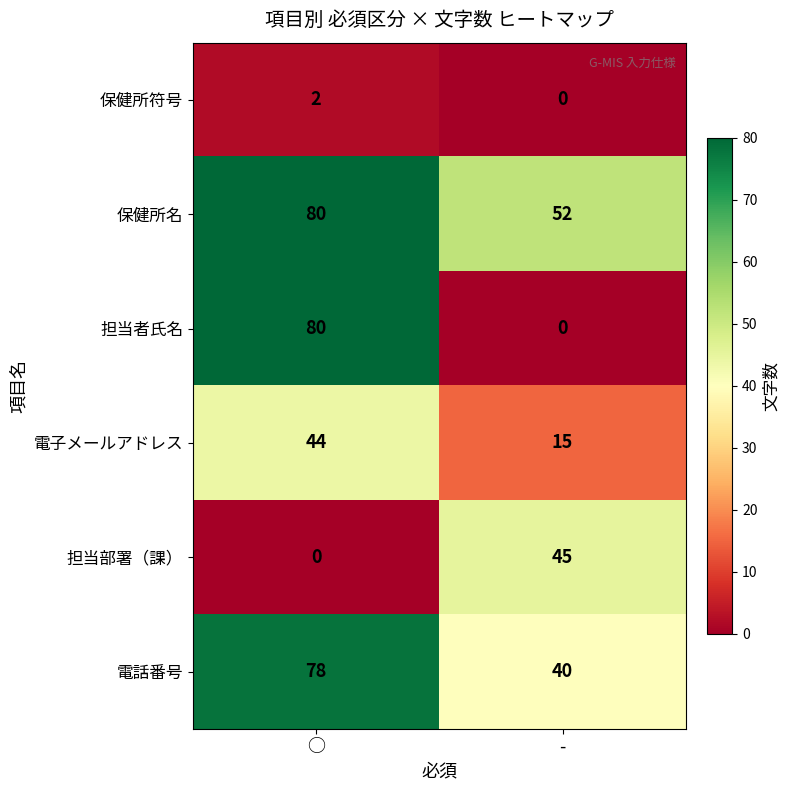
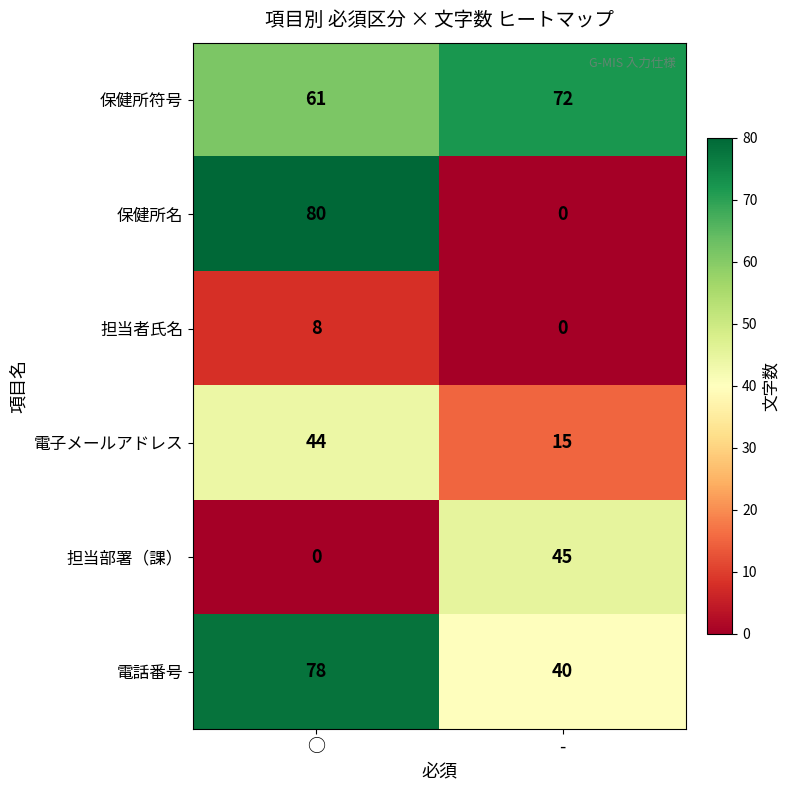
保健所符号, ○: 2 -> 61
保健所符号, -: 0 -> 72
保健所名, -: 52 -> 0
担当者氏名, ○: 80 -> 8
